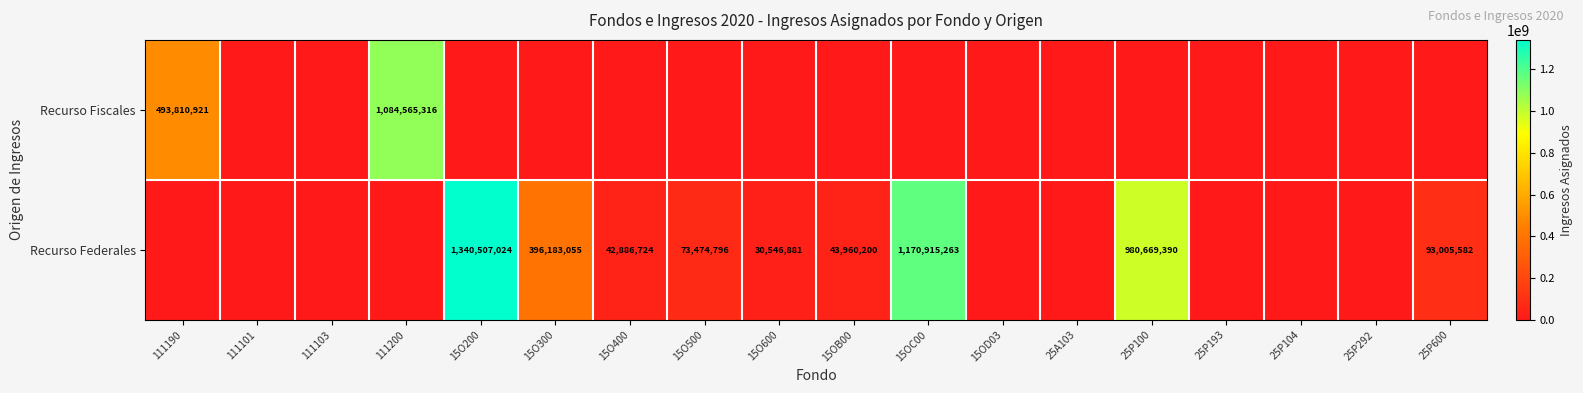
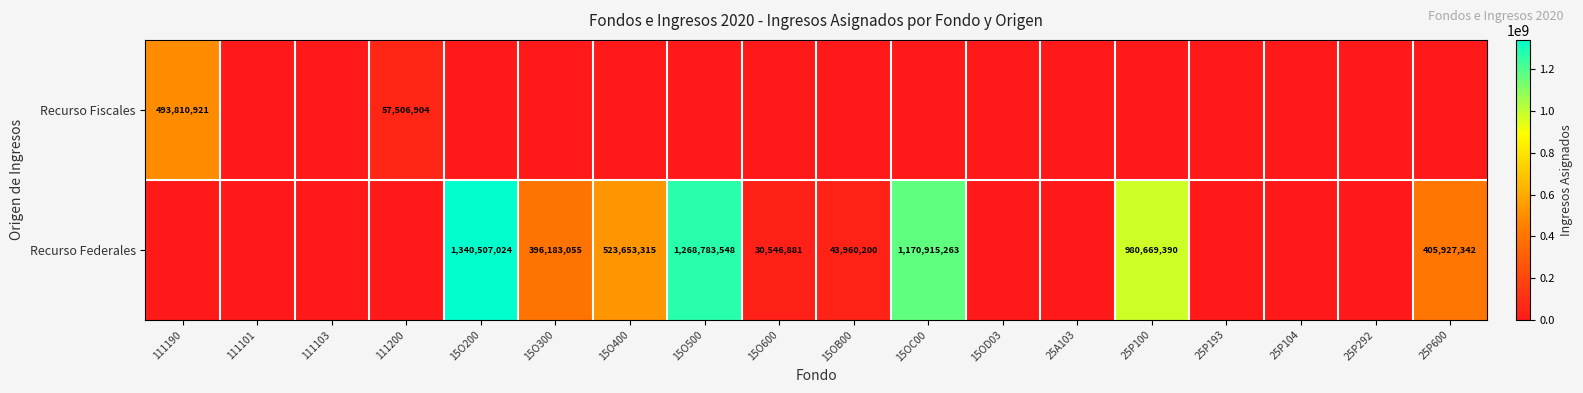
Recurso Fiscales, 111200: 1,084,565,316 -> 57,506,904
Recurso Federales, 15O400: 42,886,724 -> 523,653,315
Recurso Federales, 15O500: 73,474,796 -> 1,268,783,548
Recurso Federales, 25P600: 93,005,582 -> 405,927,342
